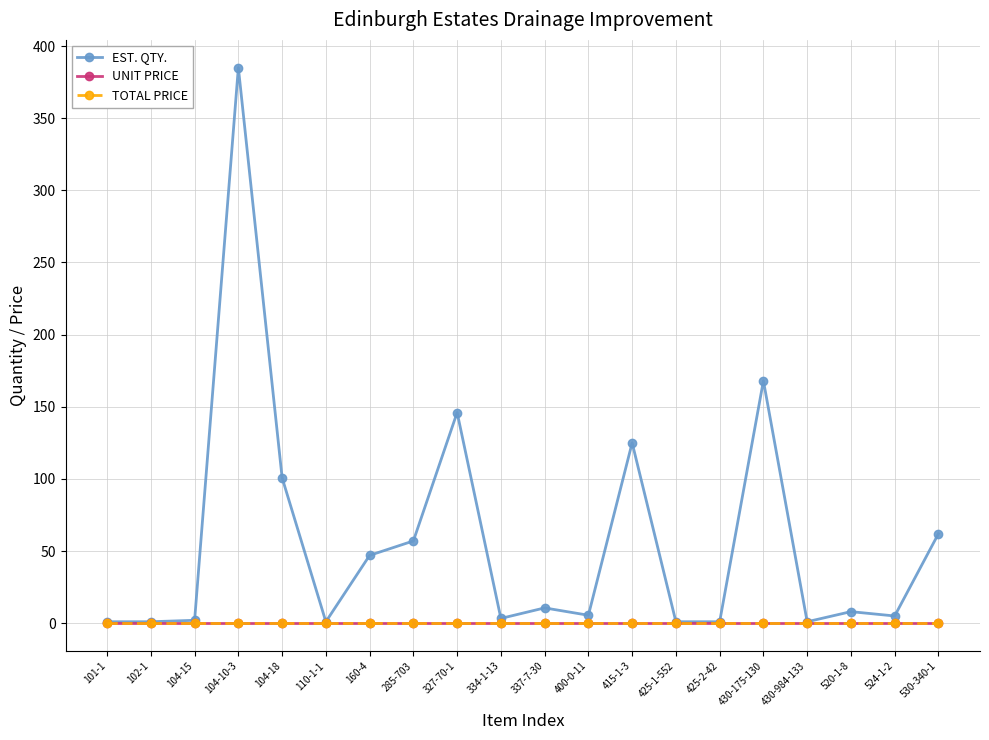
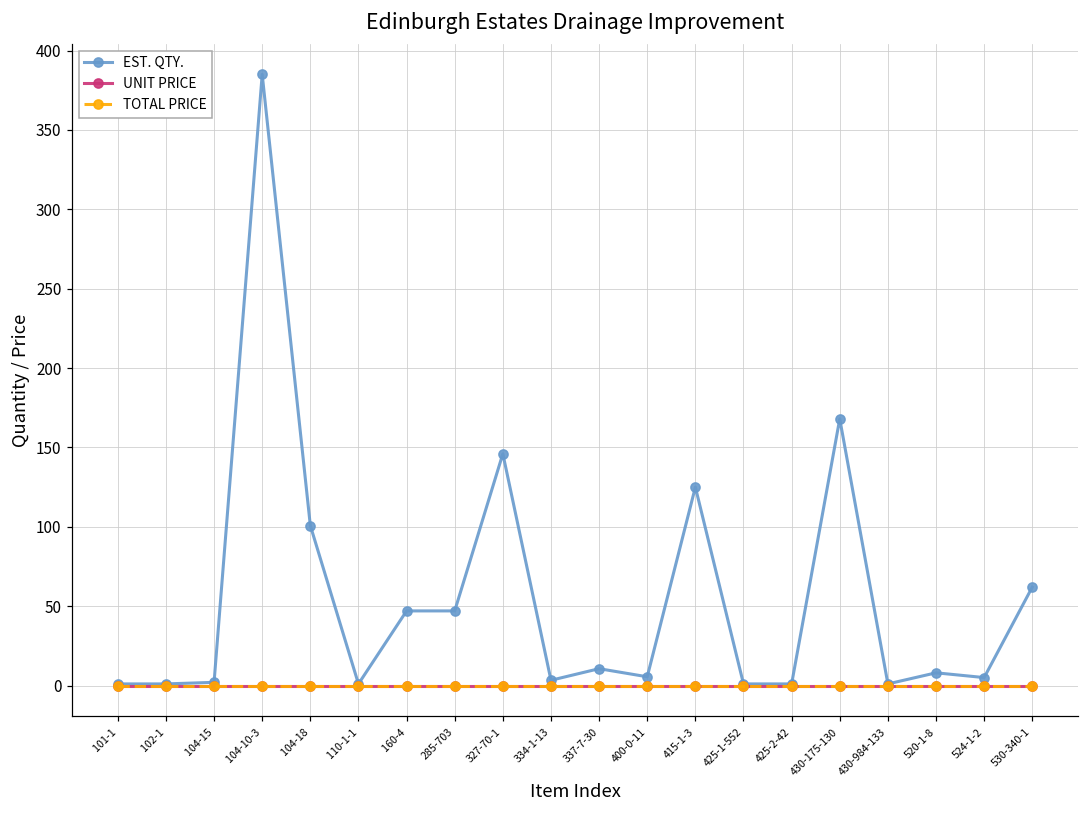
EST. QTY., 285-703: 57 -> 47
